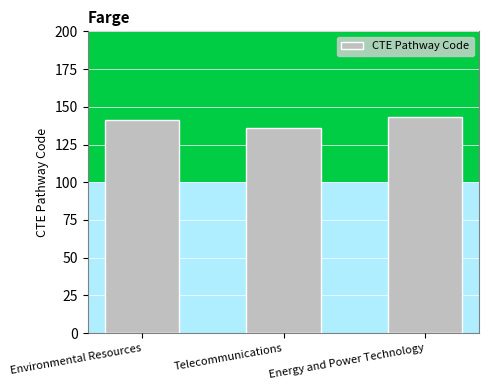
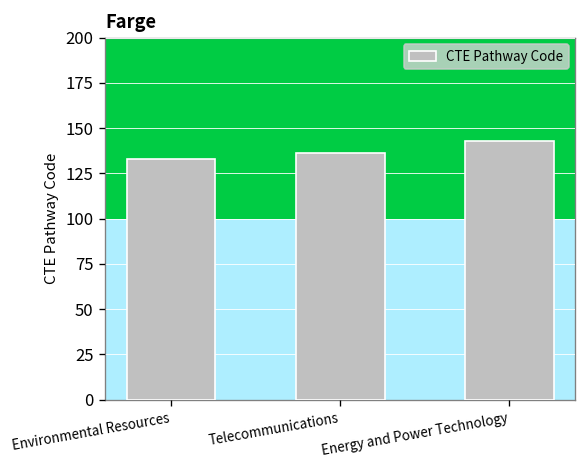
Environmental Resources: 141 -> 133
